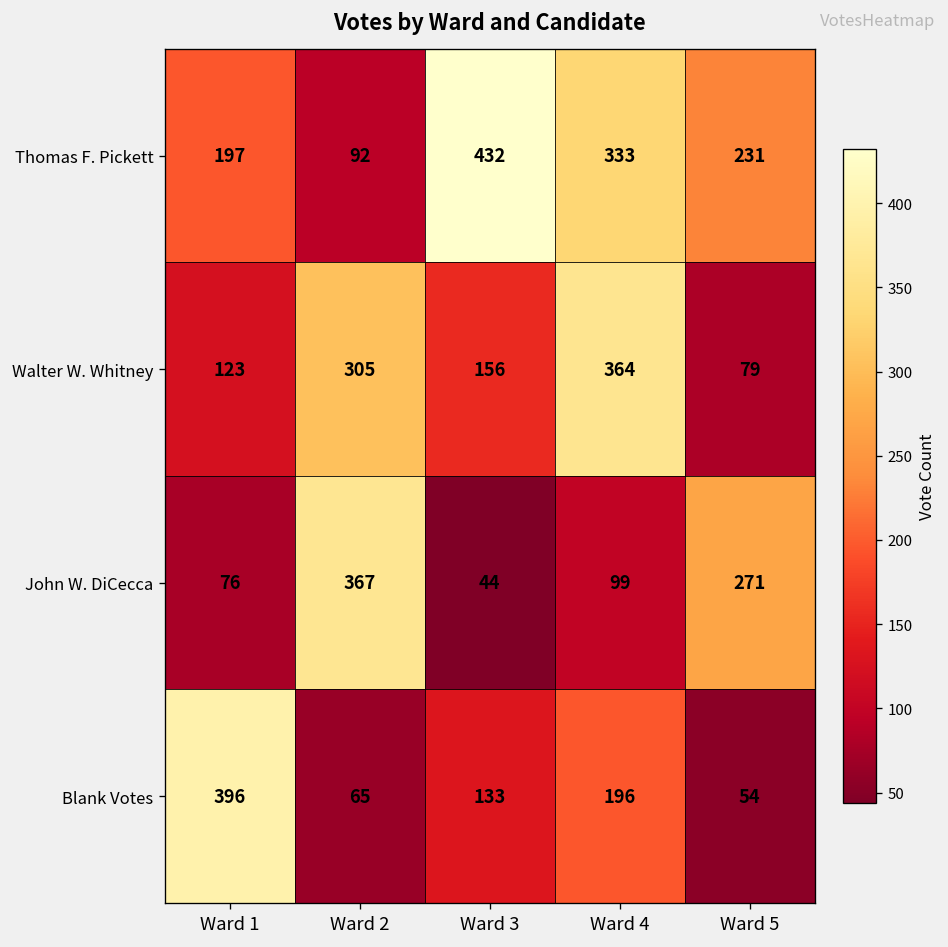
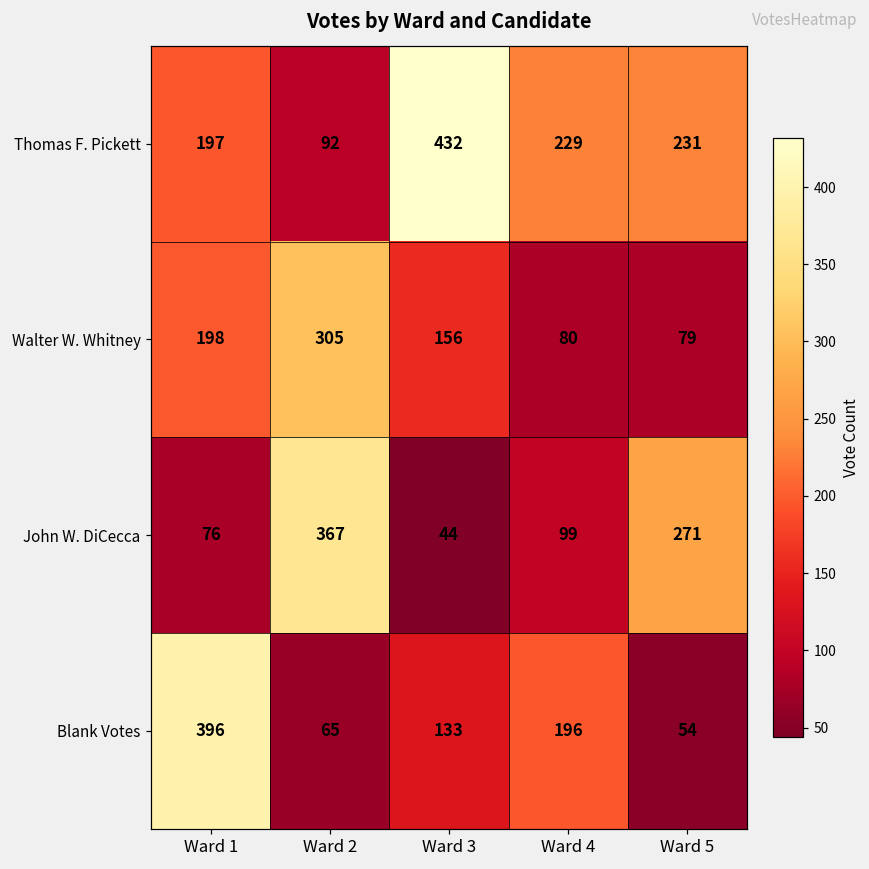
Thomas F. Pickett, Ward 4: 333 -> 229
Walter W. Whitney, Ward 1: 123 -> 198
Walter W. Whitney, Ward 4: 364 -> 80
